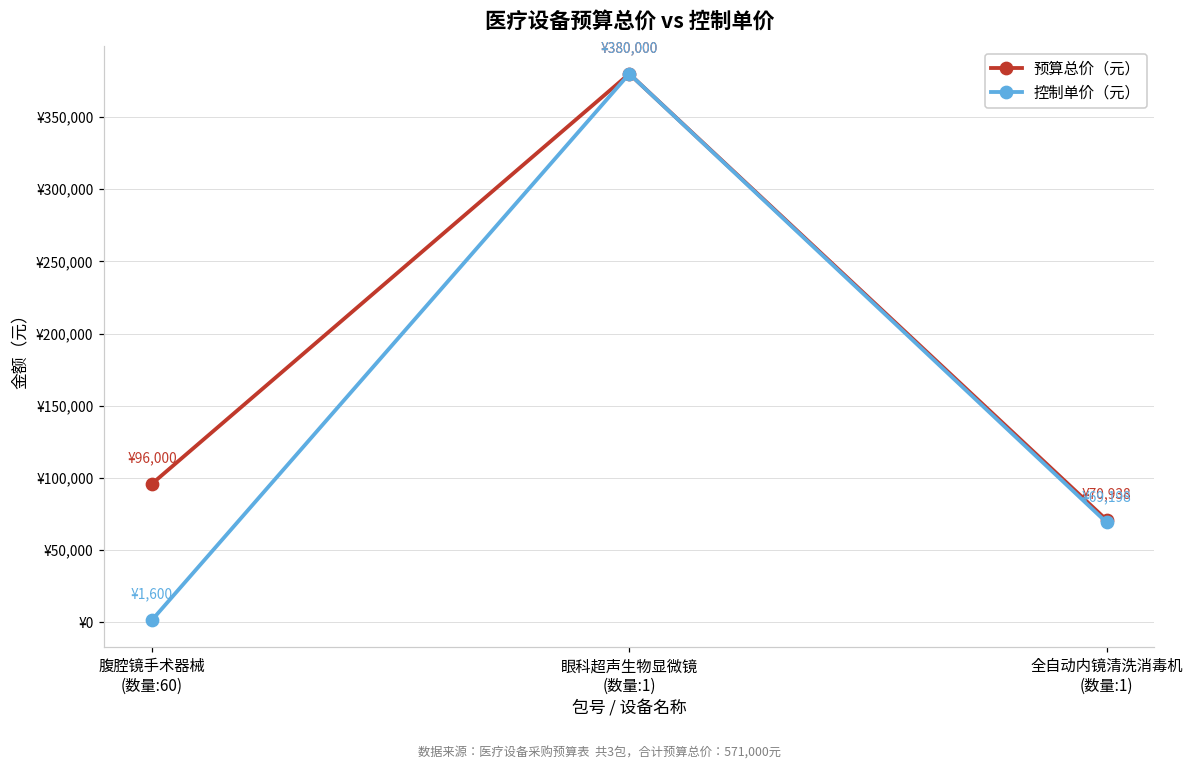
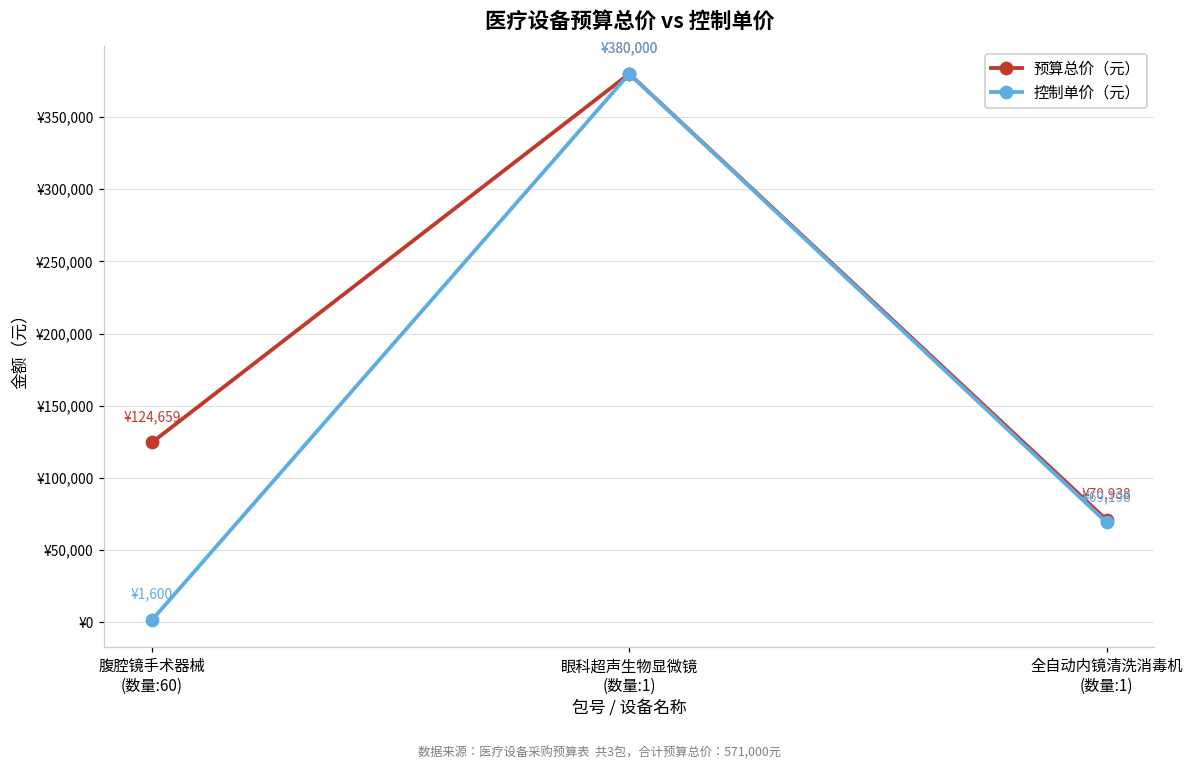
预算总价（元）, 腹腔镜手术器械 (数量:60): ¥96,000 -> ¥124,659
